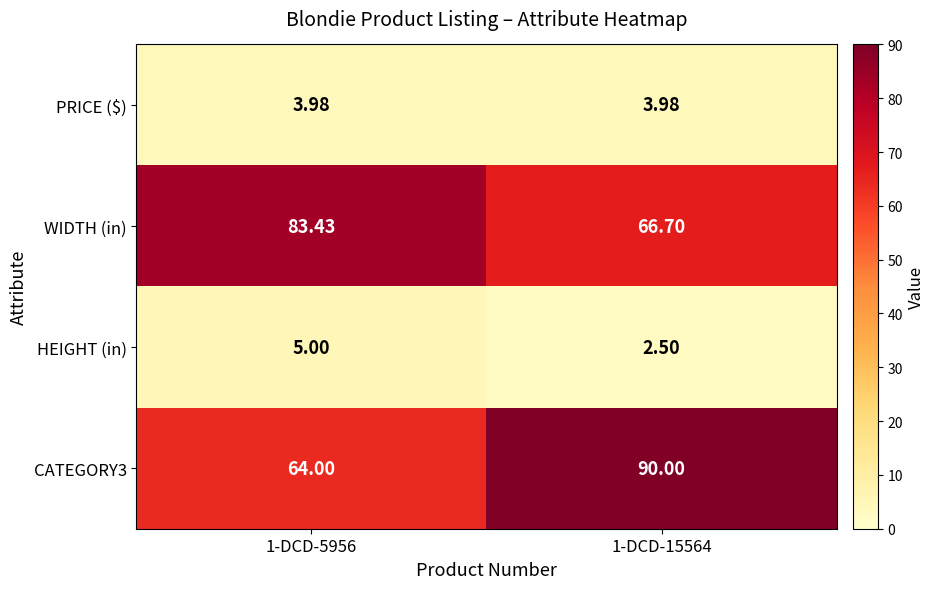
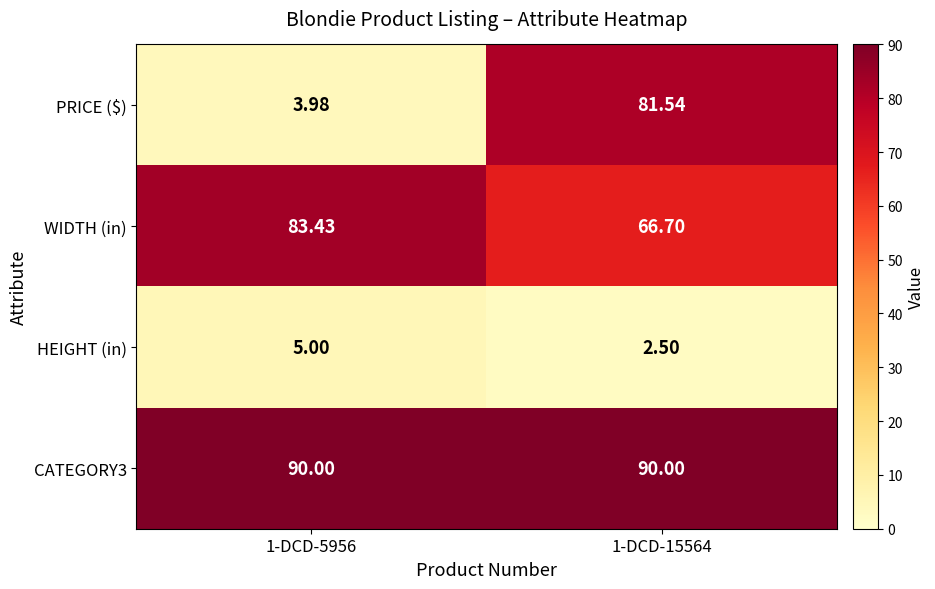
PRICE ($), 1-DCD-15564: 3.98 -> 81.54
CATEGORY3, 1-DCD-5956: 64.00 -> 90.00
